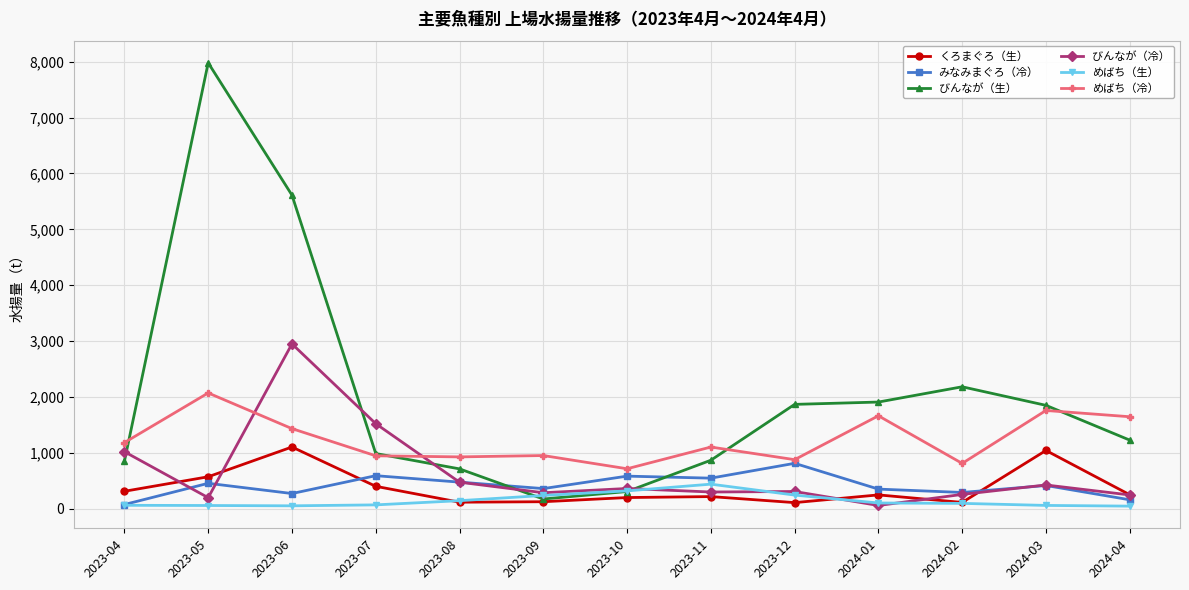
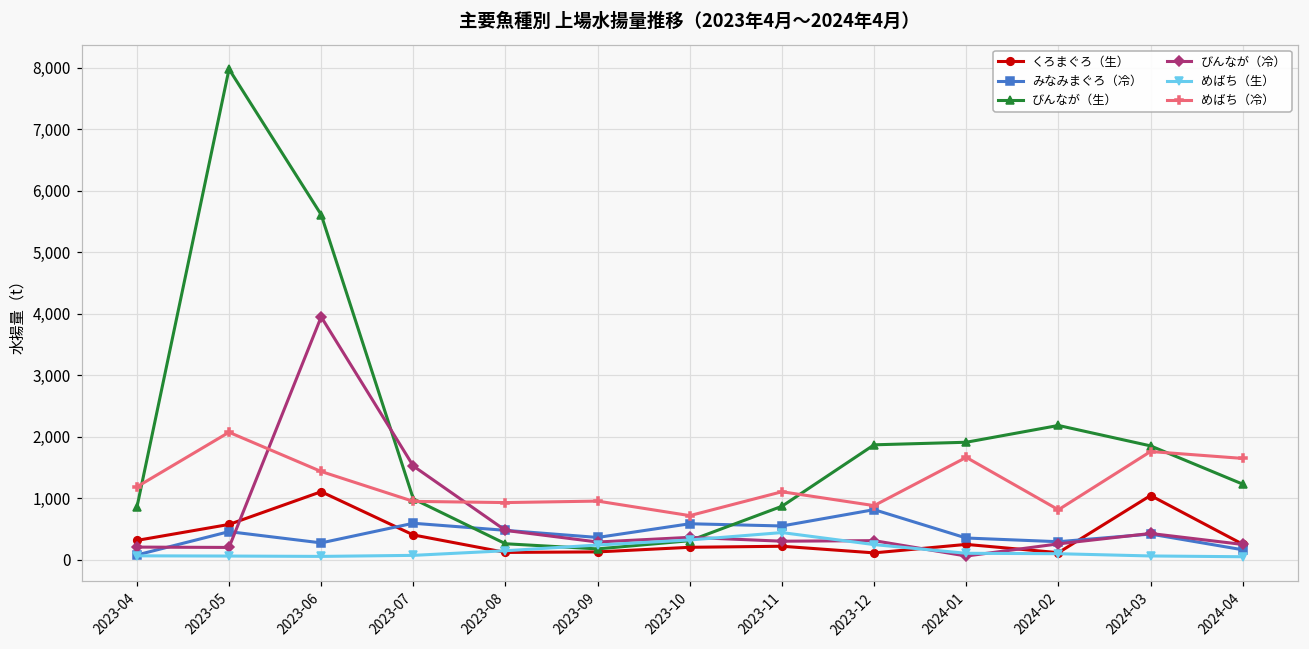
びんなが（冷）, 2023-04: 1,000 -> 200
びんなが（冷）, 2023-06: 3,000 -> 4,000
びんなが（生）, 2023-08: 700 -> 300
